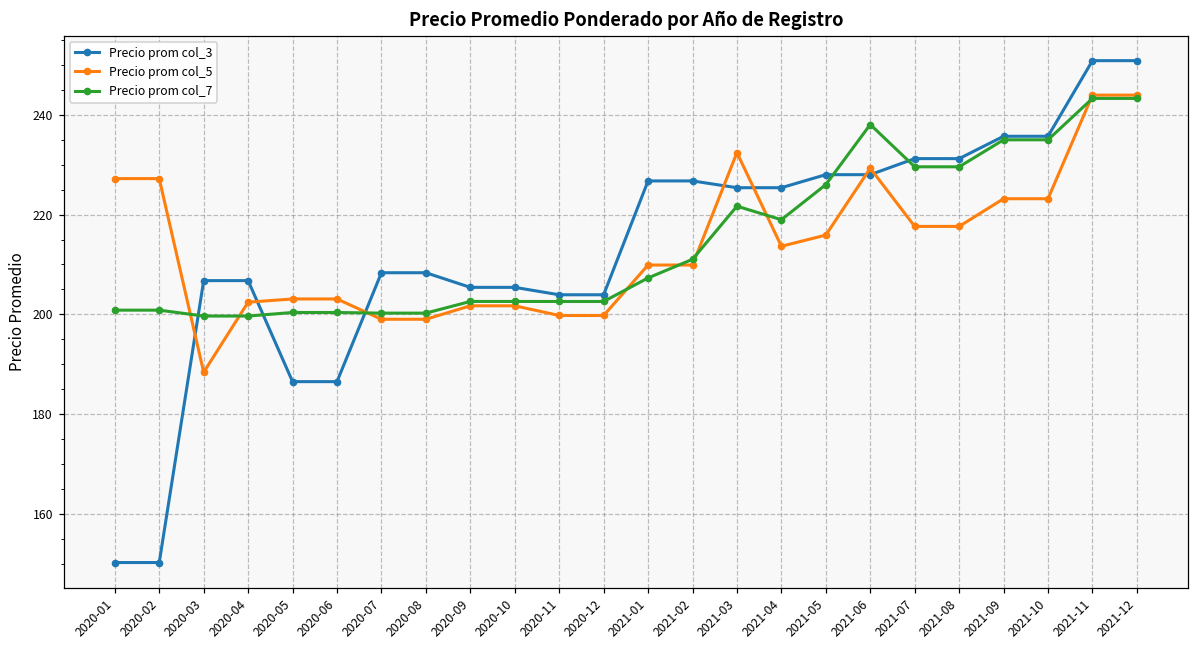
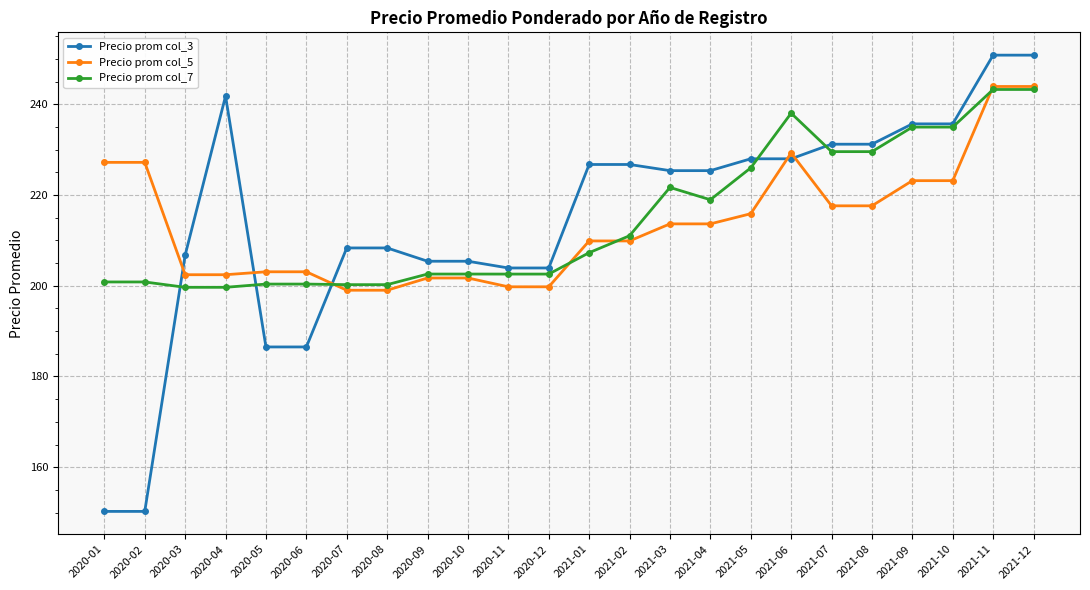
Precio prom col_5, 2020-03: 188 -> 202
Precio prom col_3, 2020-04: 207 -> 242
Precio prom col_5, 2021-03: 232 -> 214
